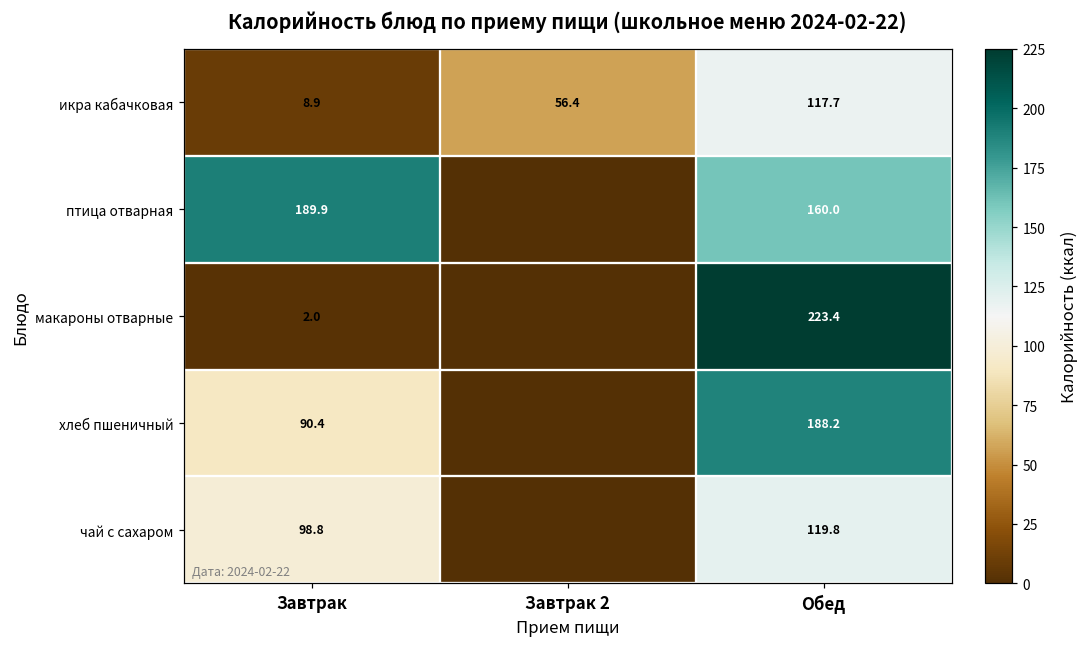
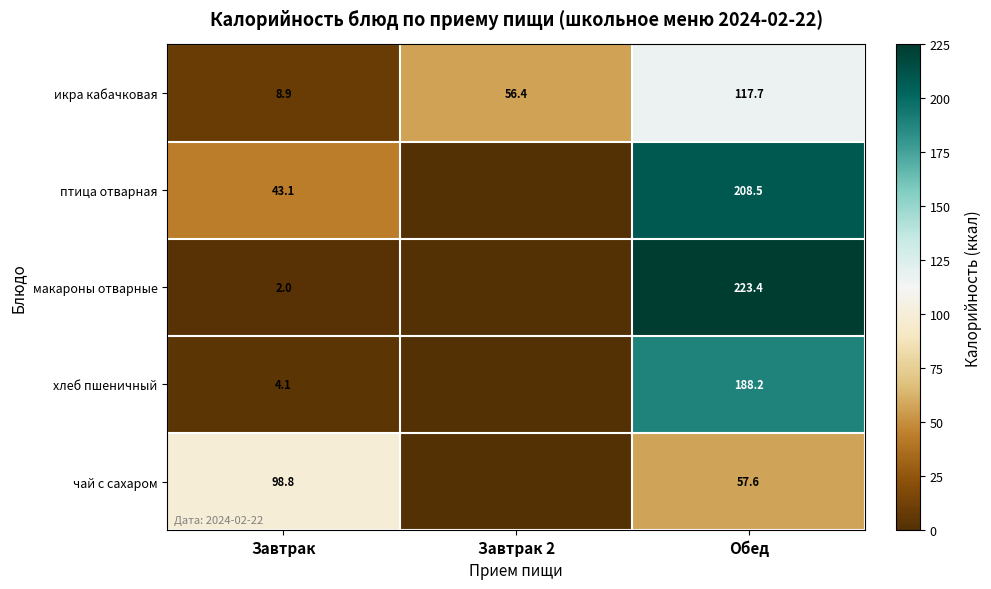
птица отварная, Завтрак: 189.9 -> 43.1
птица отварная, Обед: 160.0 -> 208.5
хлеб пшеничный, Завтрак: 90.4 -> 4.1
чай с сахаром, Обед: 119.8 -> 57.6
